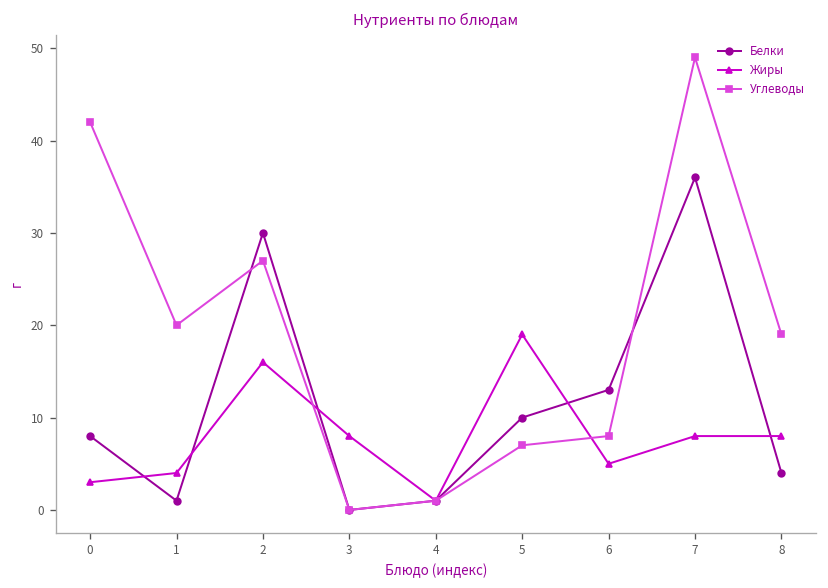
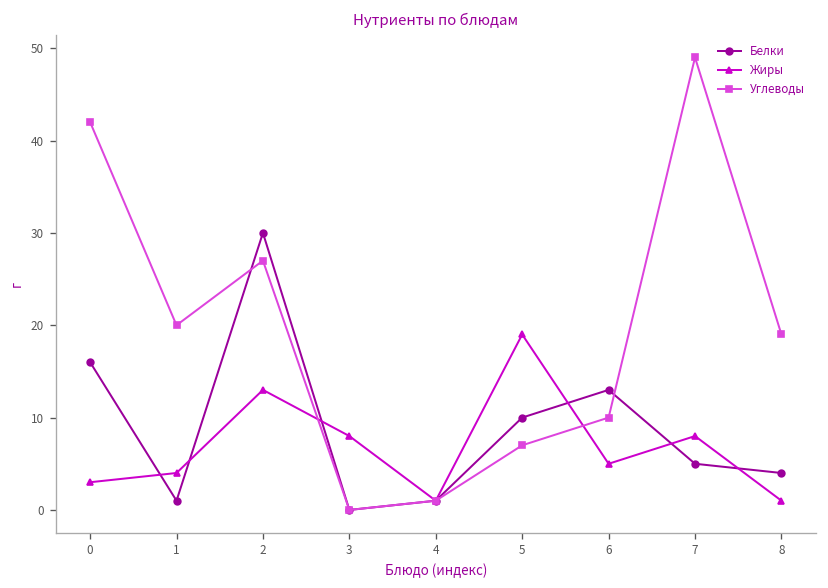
Белки, 0: 8 -> 16
Жиры, 2: 16 -> 13
Углеводы, 6: 8 -> 10
Белки, 7: 36 -> 5
Жиры, 8: 8 -> 1
